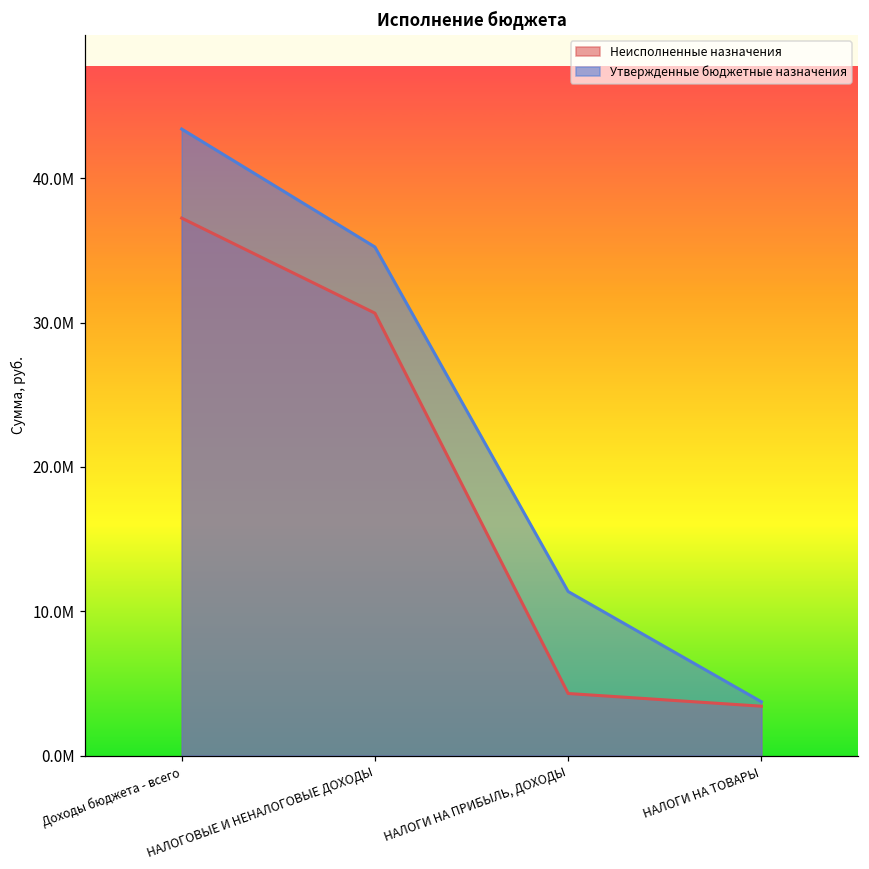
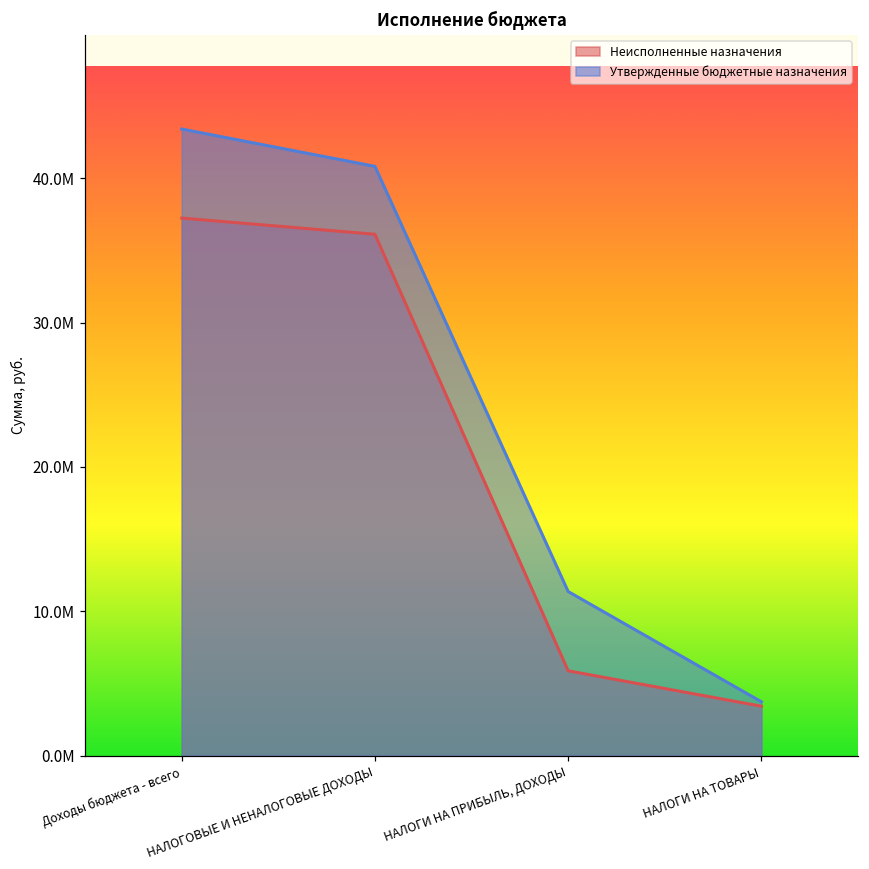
Неисполненные назначения, НАЛОГОВЫЕ И НЕНАЛОГОВЫЕ ДОХОДЫ: 30700000 -> 36100000
Утвержденные бюджетные назначения, НАЛОГОВЫЕ И НЕНАЛОГОВЫЕ ДОХОДЫ: 35200000 -> 40800000
Неисполненные назначения, НАЛОГИ НА ПРИБЫЛЬ, ДОХОДЫ: 4300000 -> 5900000
